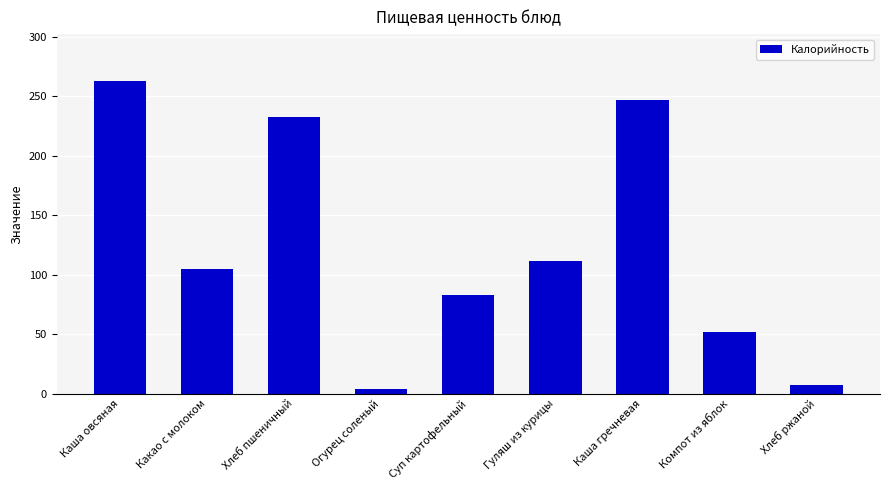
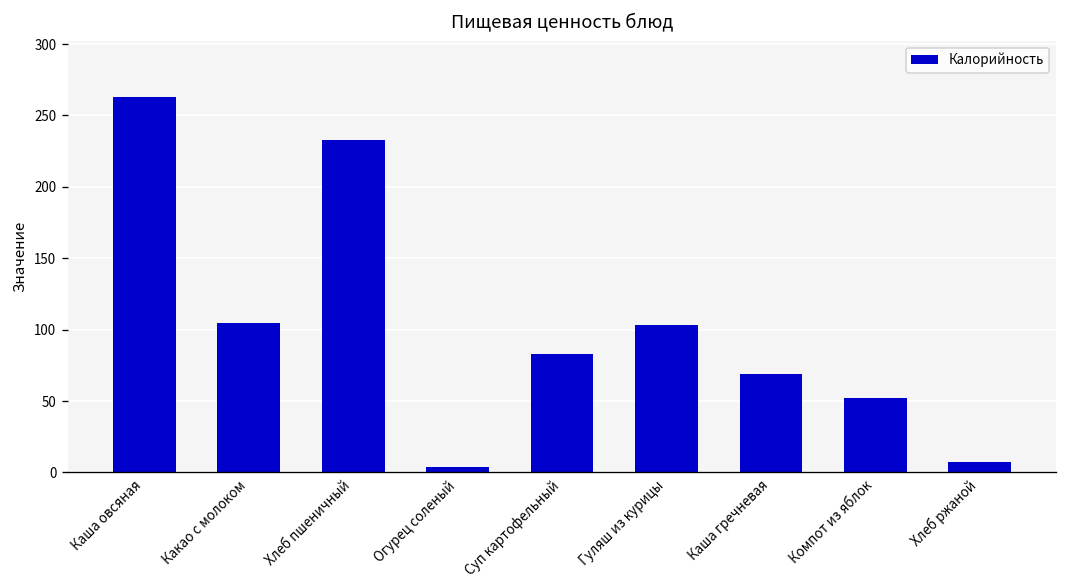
Гуляш из курицы: 112 -> 103
Каша гречневая: 247 -> 69
